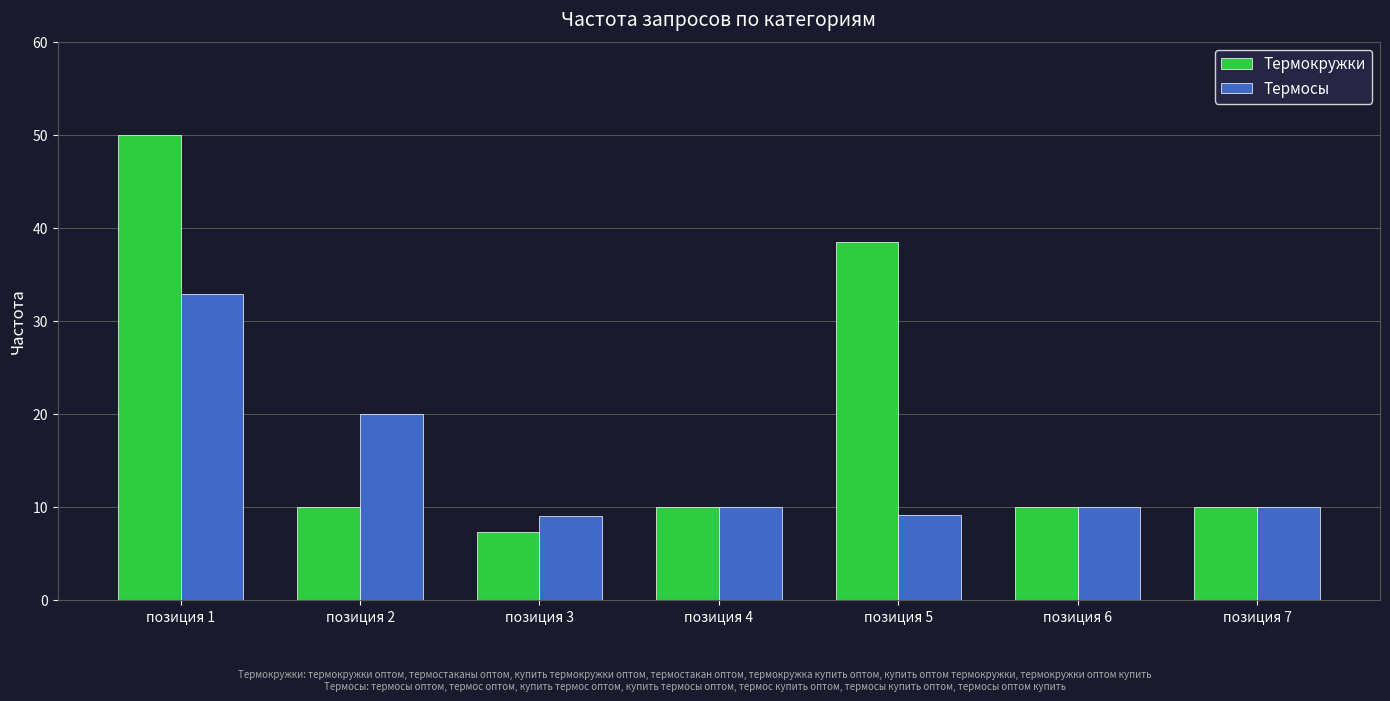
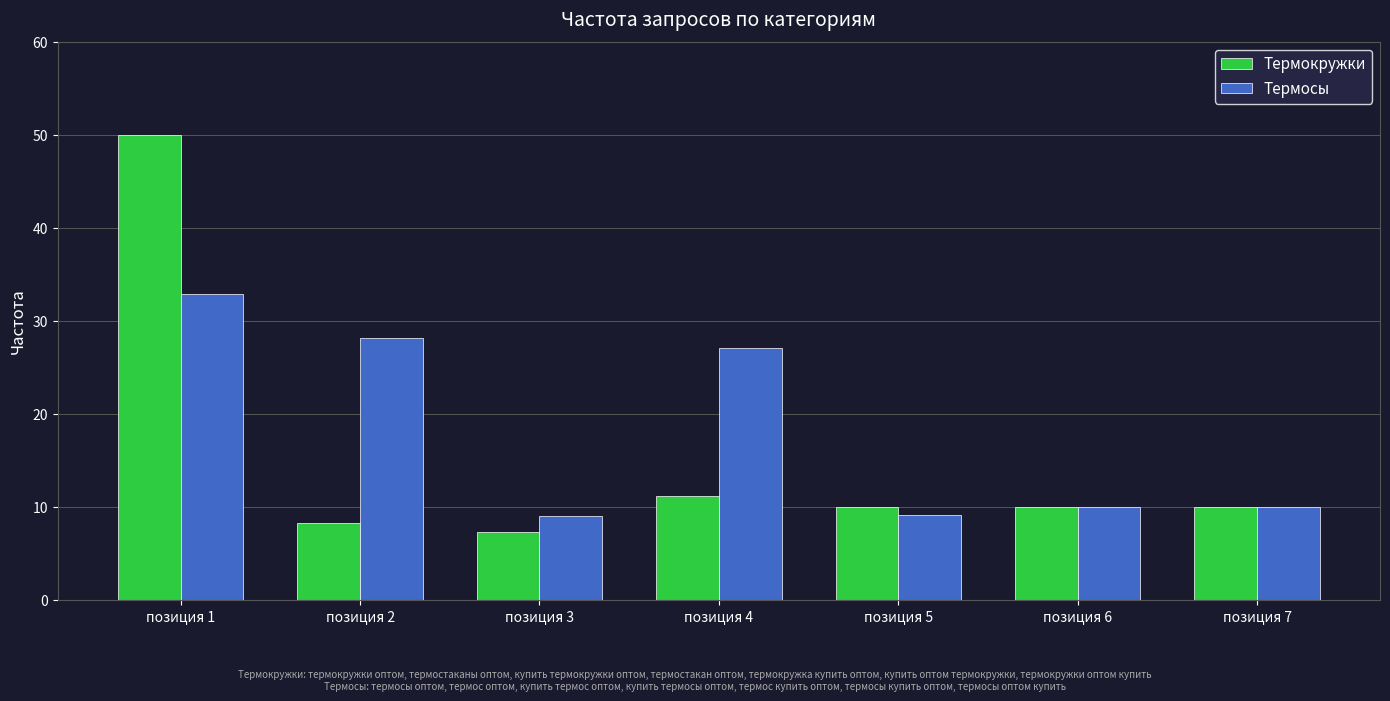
Термокружки, позиция 2: 10 -> 8
Термосы, позиция 2: 20 -> 28
Термокружки, позиция 4: 10 -> 11
Термосы, позиция 4: 10 -> 27
Термокружки, позиция 5: 39 -> 10
